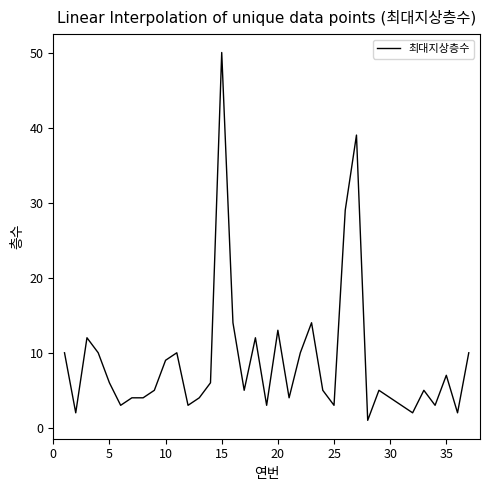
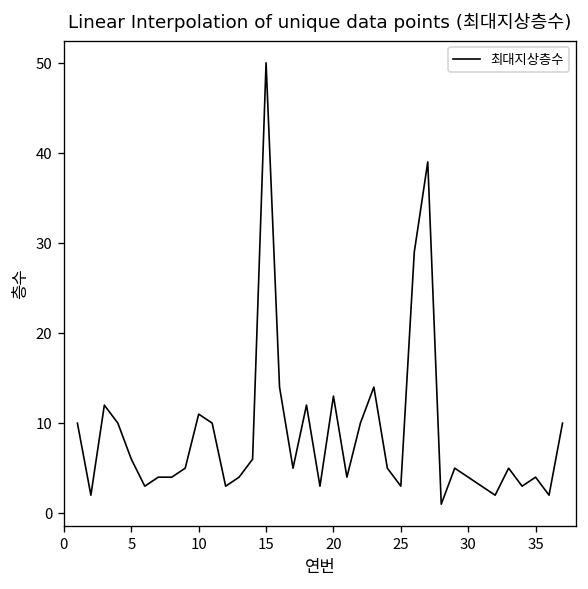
10: 9 -> 11
35: 7 -> 4
